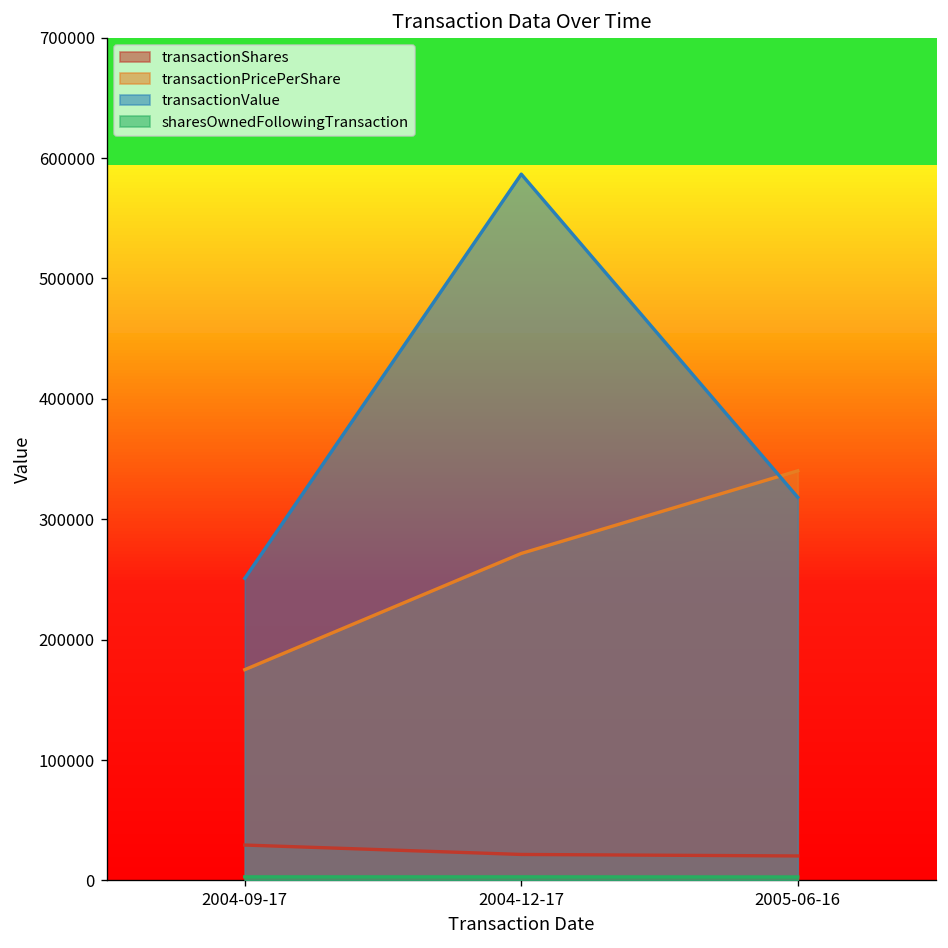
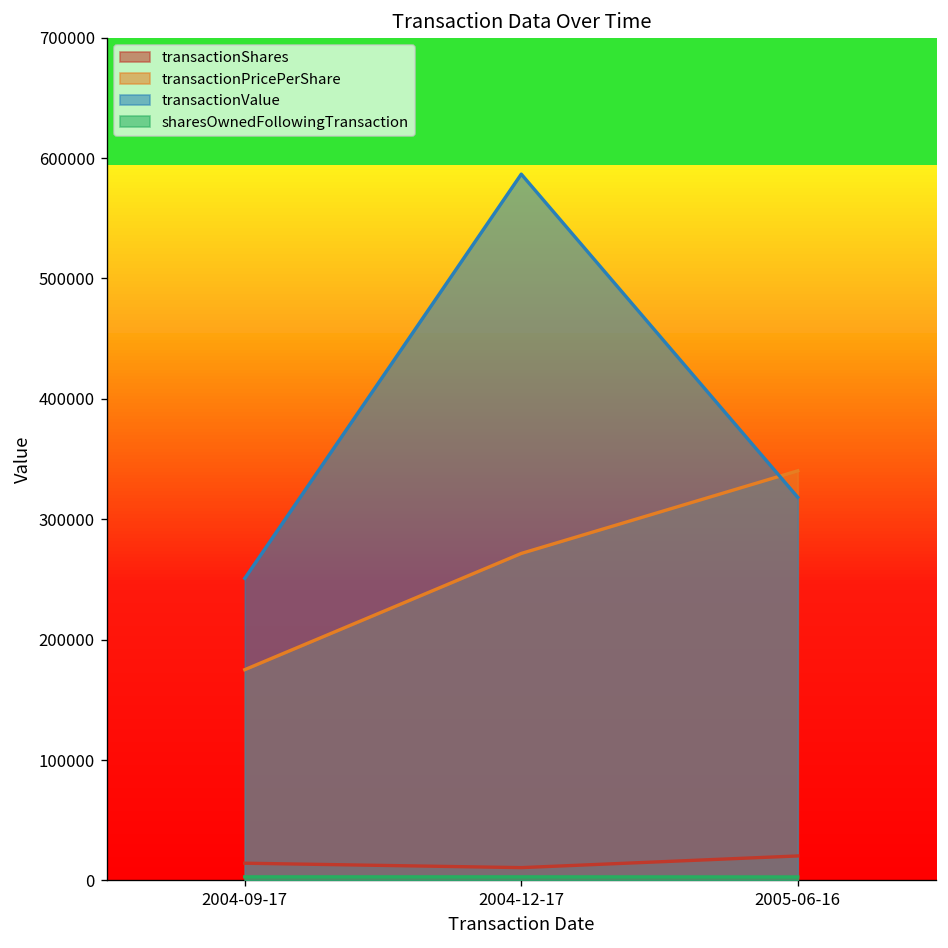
transactionShares, 2004-09-17: 29000 -> 14000
transactionShares, 2004-12-17: 22000 -> 11000
